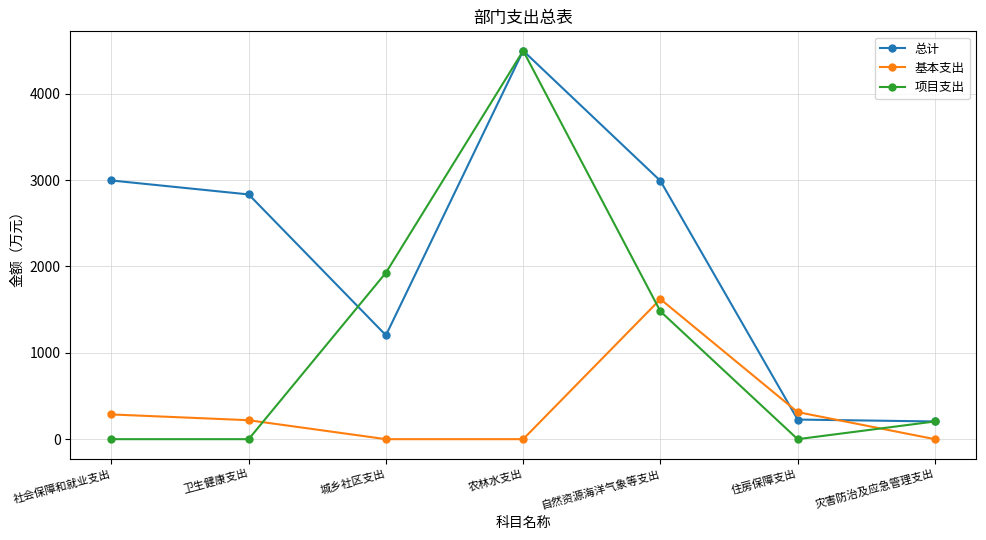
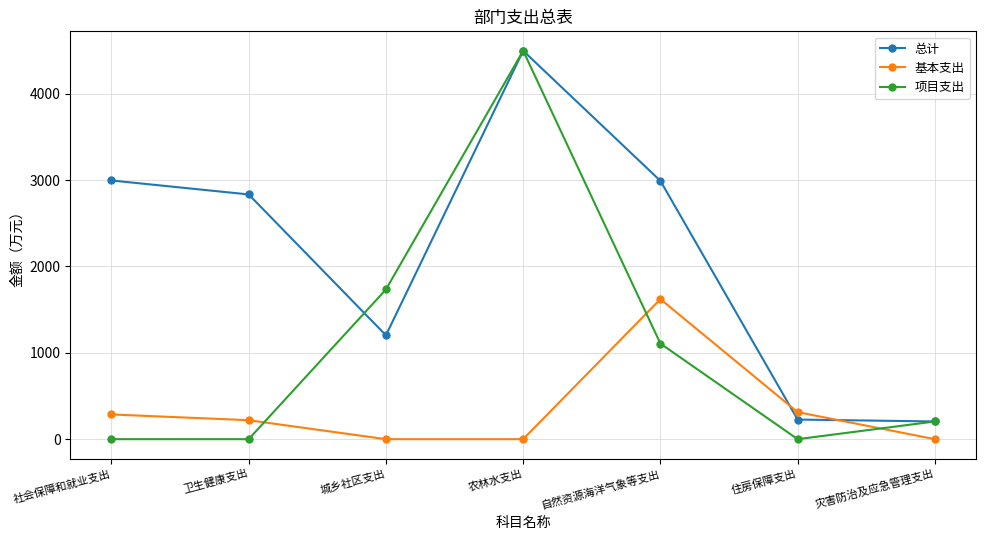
项目支出, 城乡社区支出: 1900 -> 1700
项目支出, 自然资源海洋气象等支出: 1500 -> 1100
